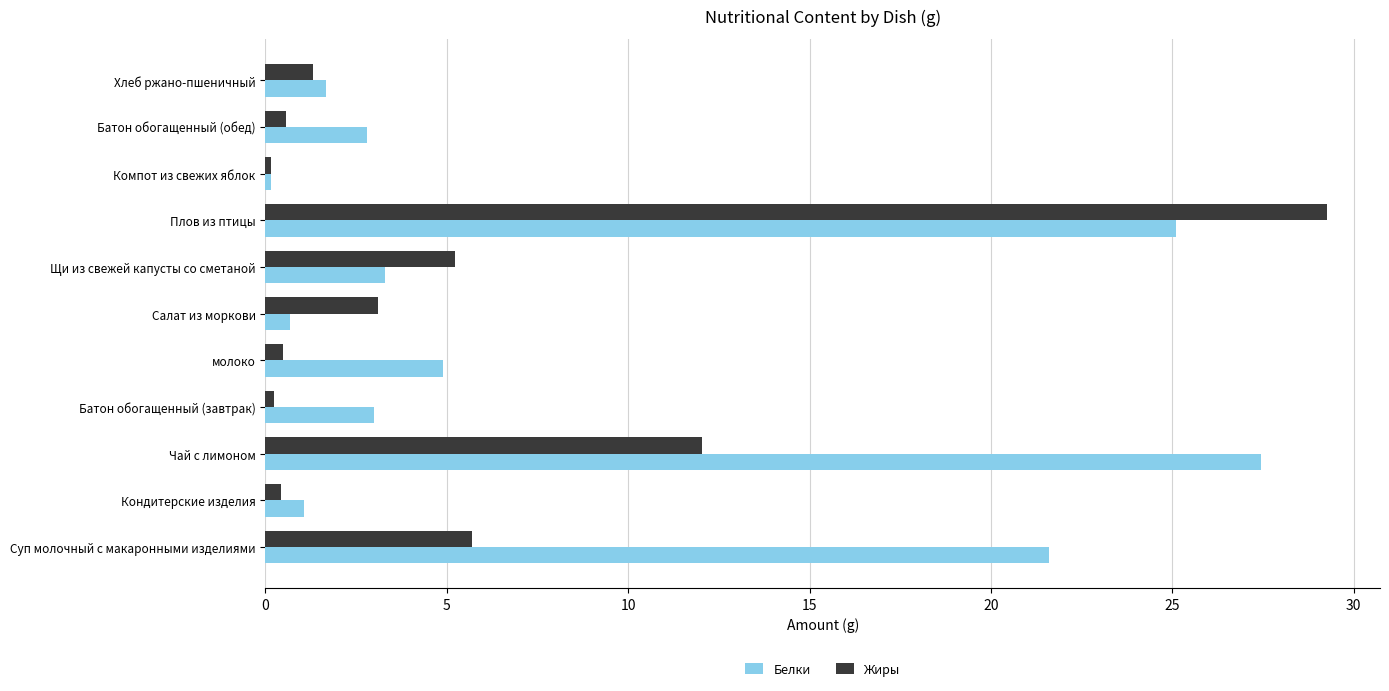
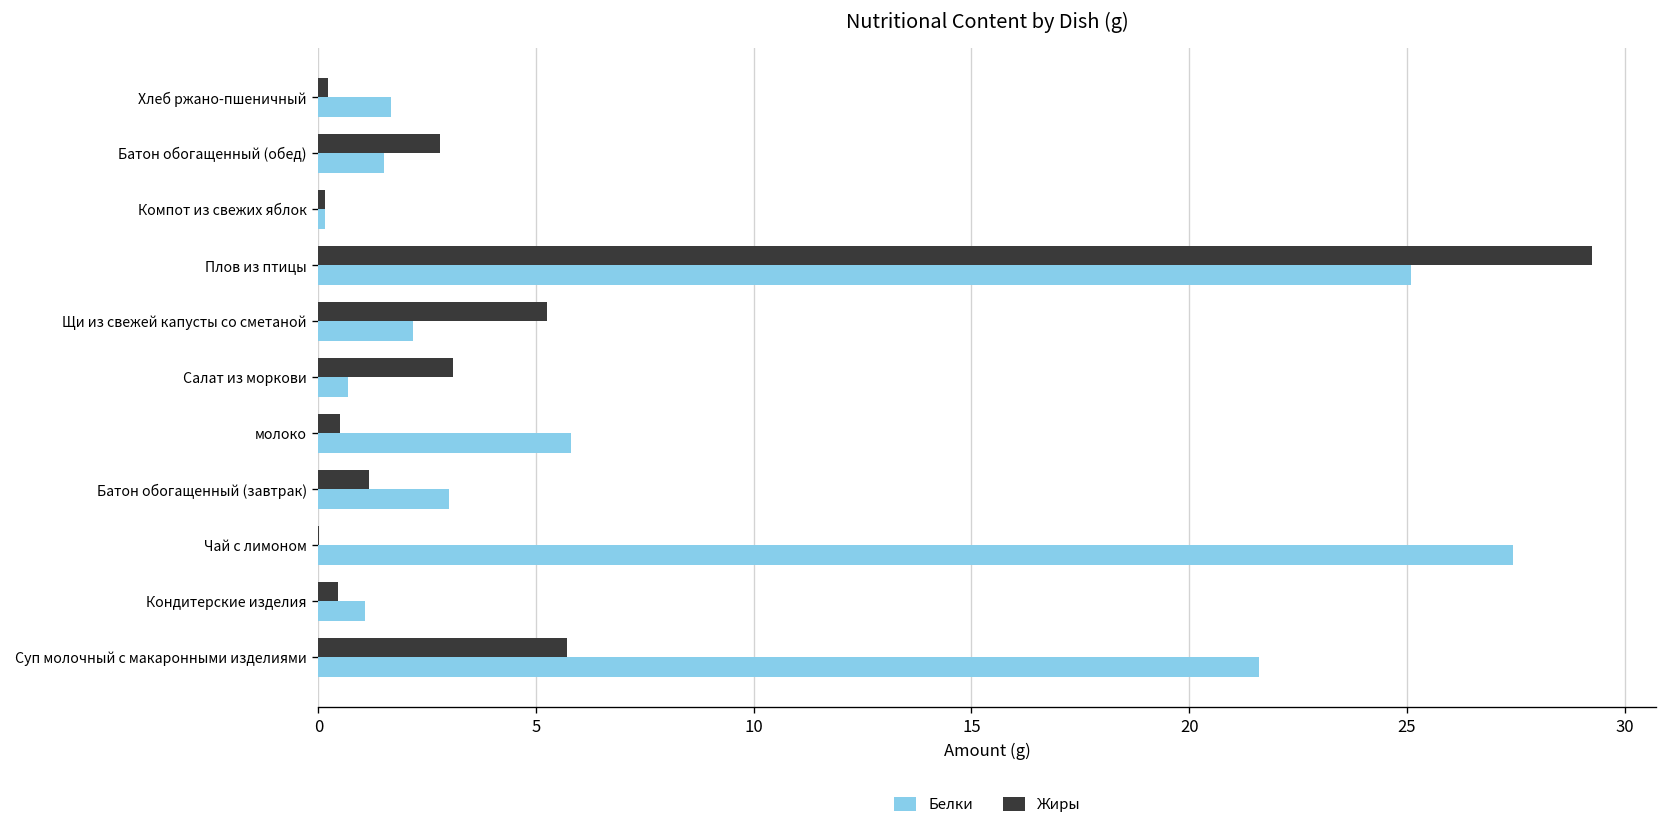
Жиры, Хлеб ржано-пшеничный: 1.3 -> 0.2
Жиры, Батон обогащенный (обед): 0.6 -> 2.8
Белки, Батон обогащенный (обед): 2.8 -> 1.5
Белки, Щи из свежей капусты со сметаной: 3.3 -> 2.2
Белки, молоко: 4.9 -> 5.8
Жиры, Батон обогащенный (завтрак): 0.3 -> 1.2
Жиры, Чай с лимоном: 12.0 -> 0.0
